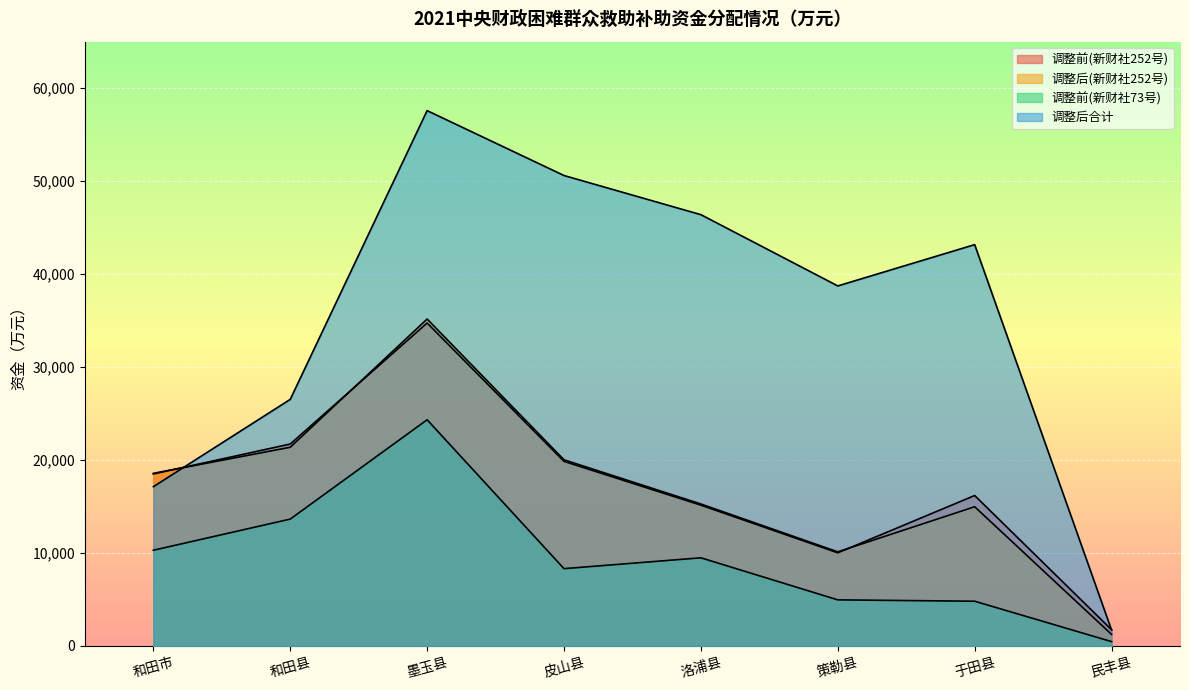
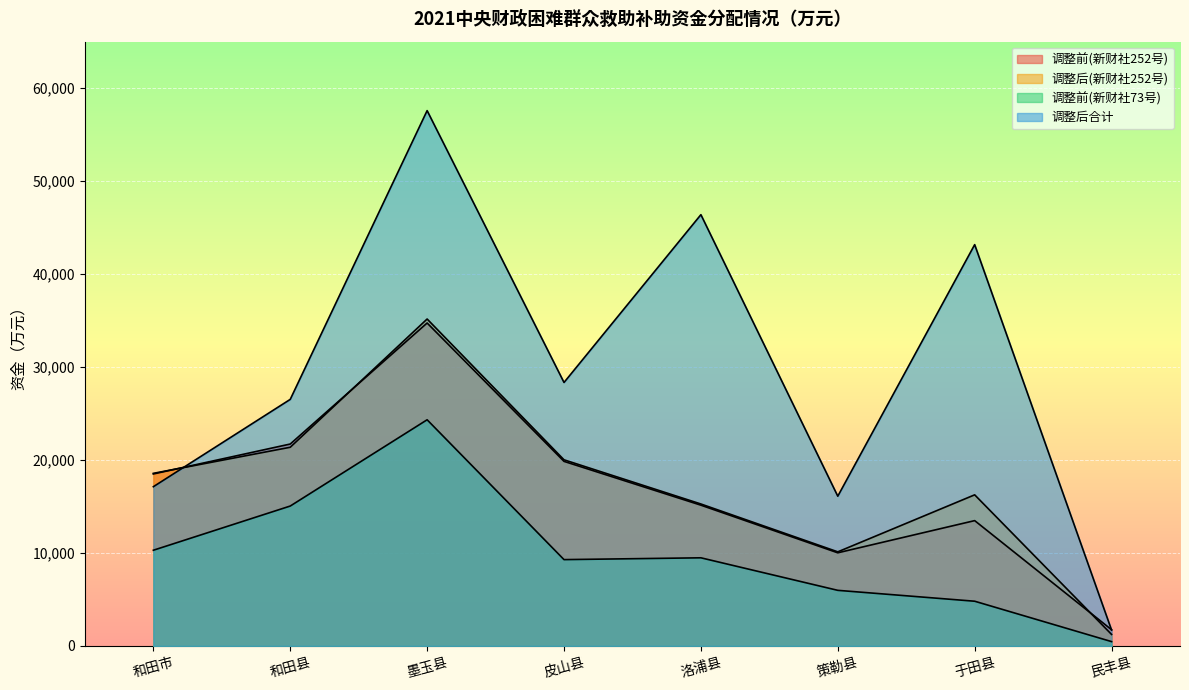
调整前(新财社73号), 和田县: 14,000 -> 15,000
调整前(新财社73号), 皮山县: 8,000 -> 9,000
调整后合计, 皮山县: 51,000 -> 28,000
调整前(新财社73号), 策勒县: 5,000 -> 6,000
调整后合计, 策勒县: 39,000 -> 16,000
调整前(新财社252号), 于田县: 16,000 -> 13,000
调整后(新财社252号), 于田县: 15,000 -> 16,000
